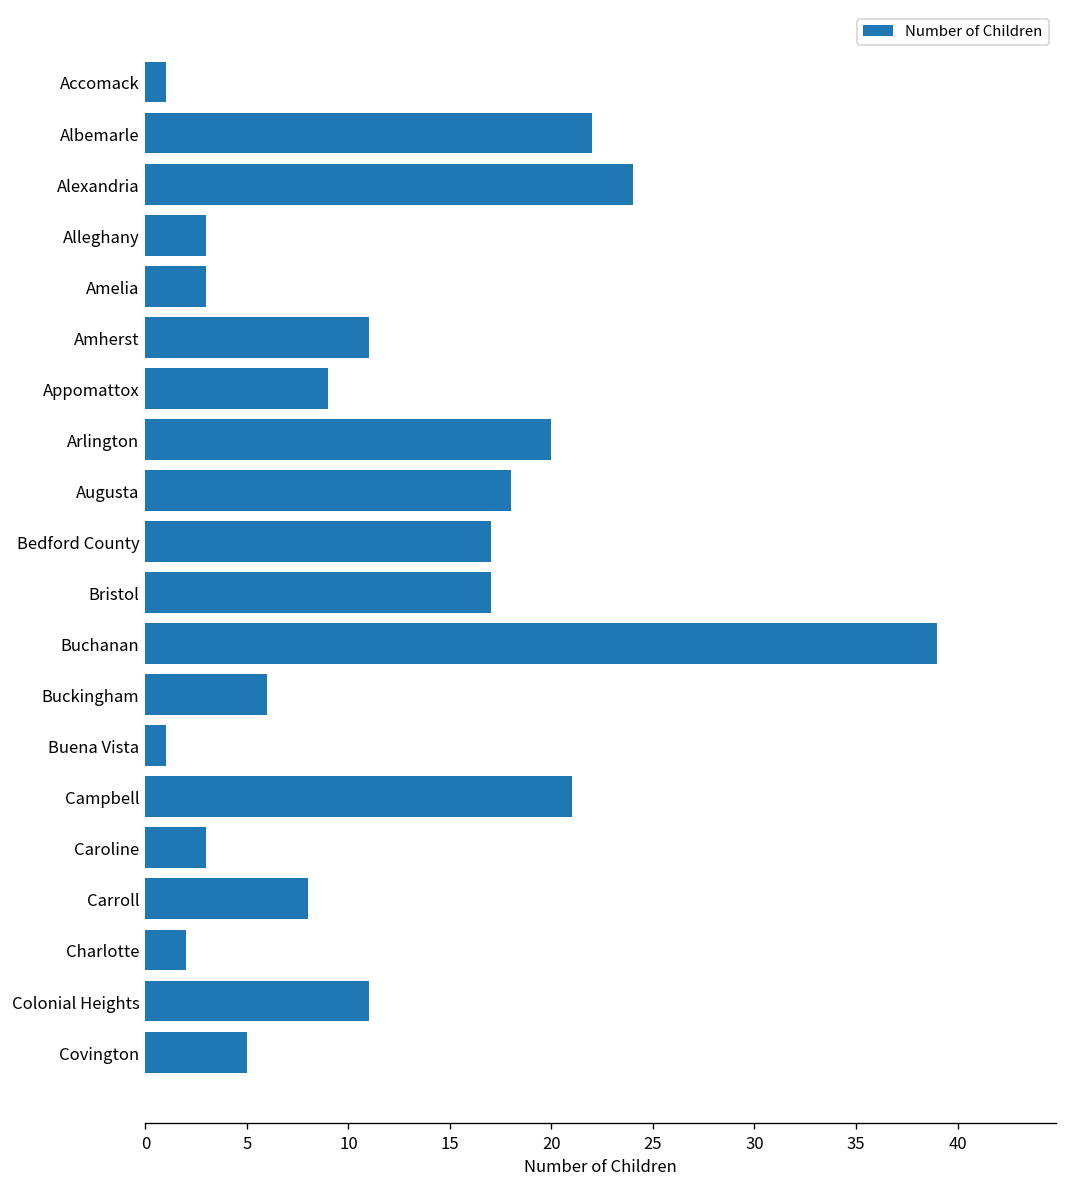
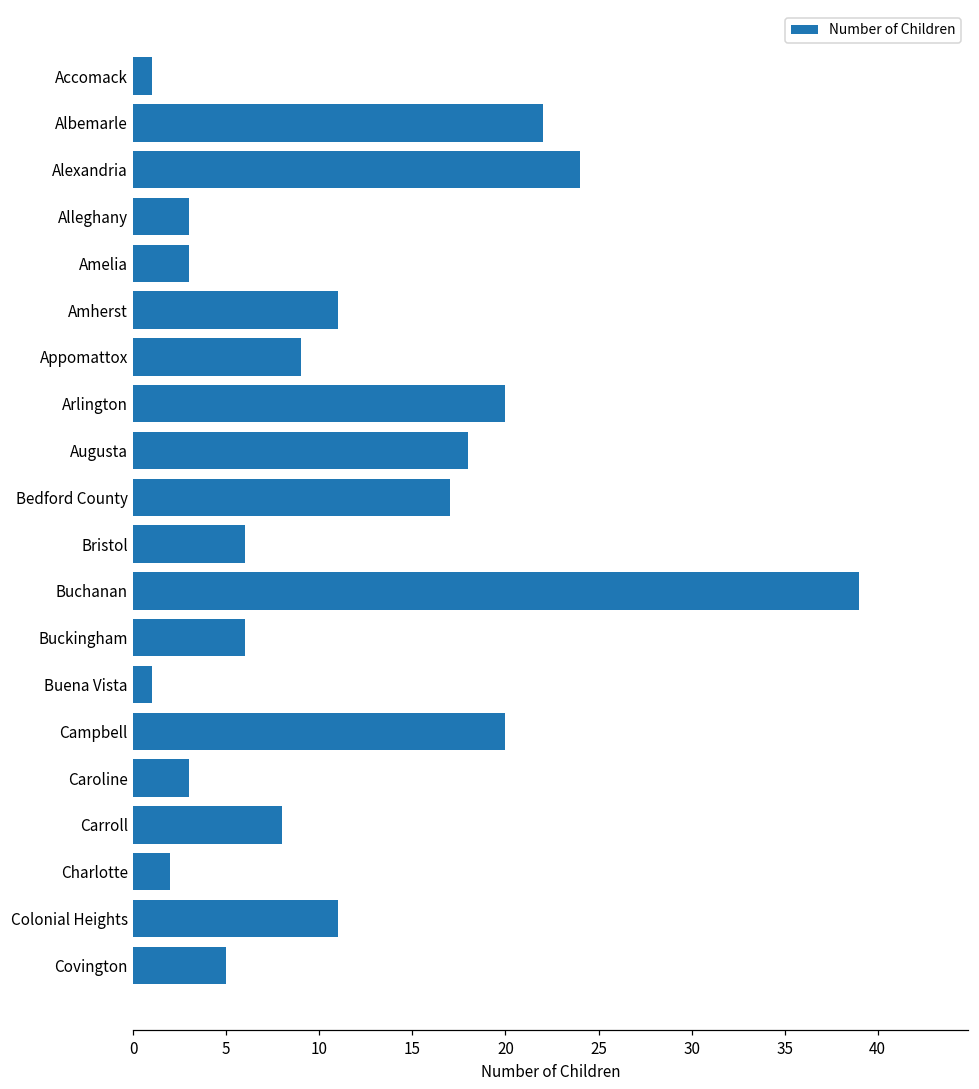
Bristol: 17 -> 6
Campbell: 21 -> 20
